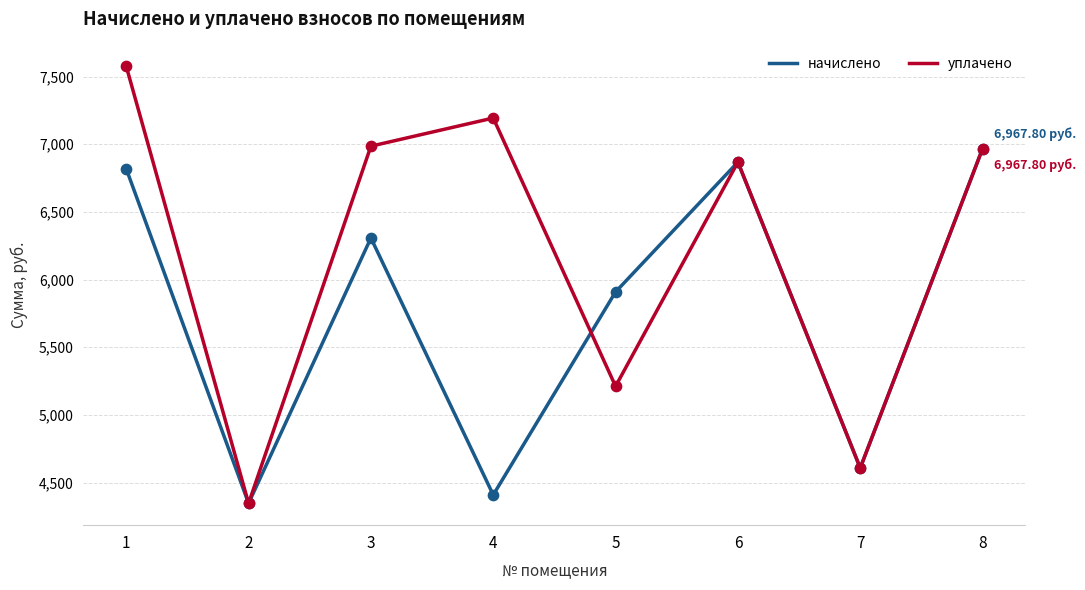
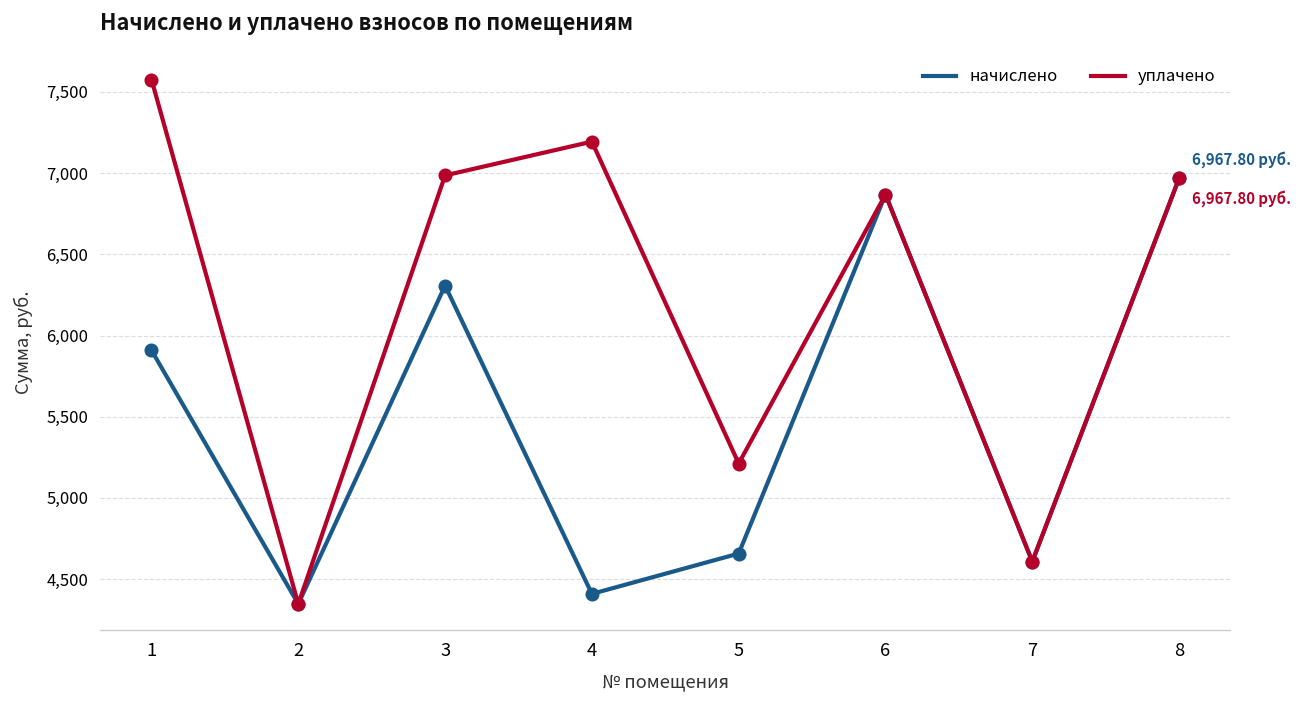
начислено, 1: 6,820 -> 5,910
начислено, 5: 5,910 -> 4,660
